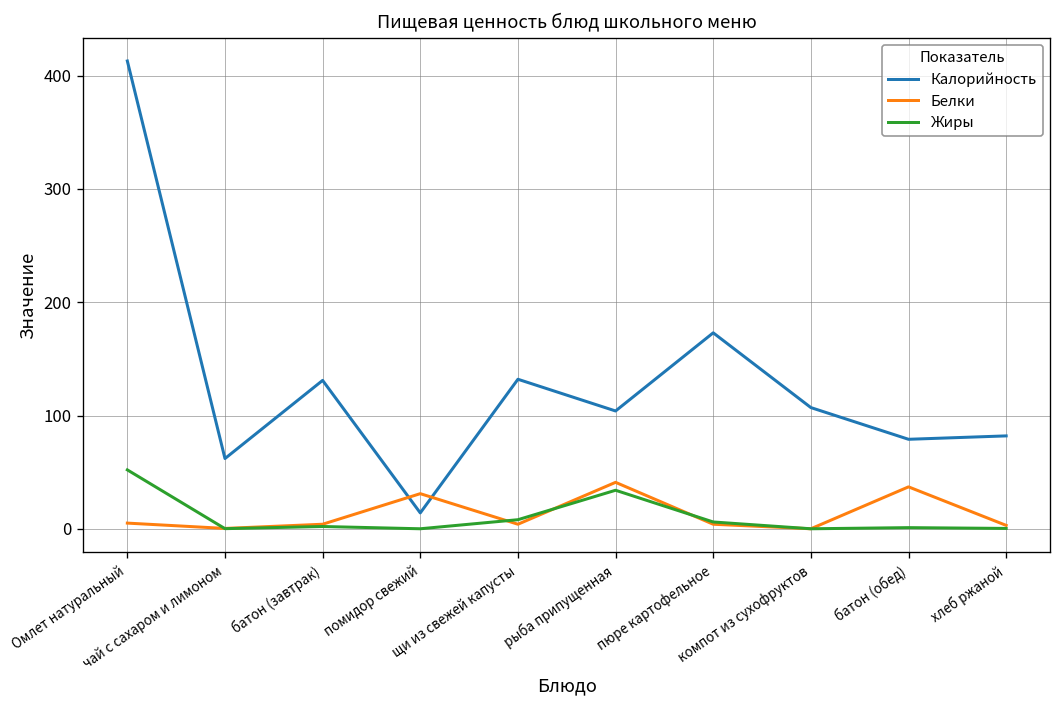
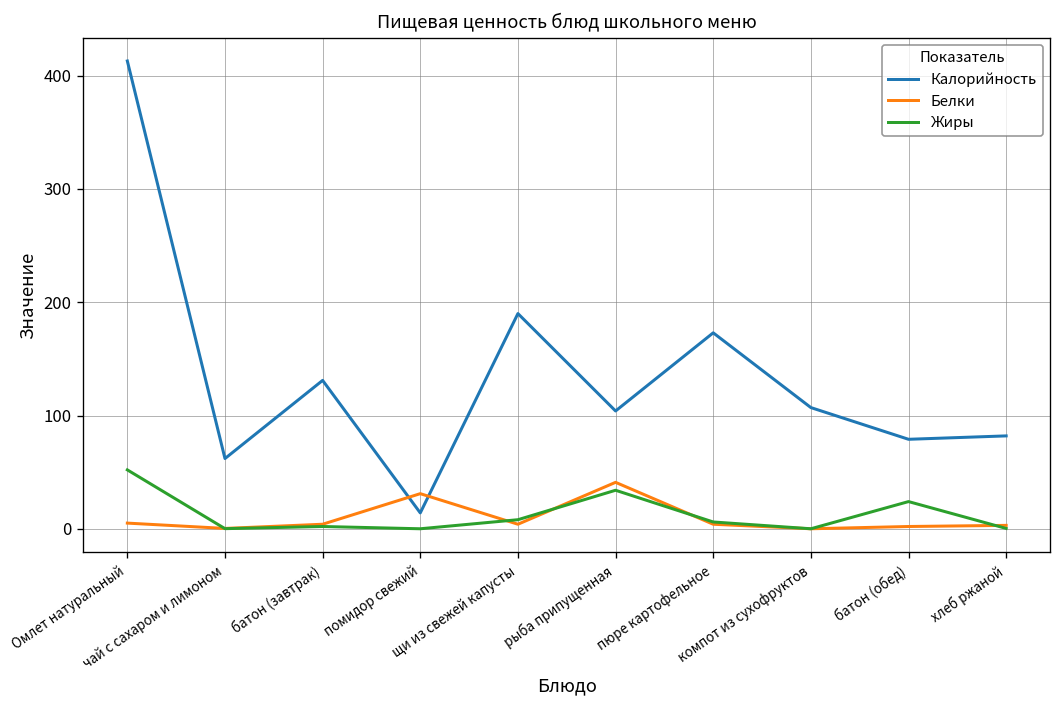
Калорийность, щи из свежей капусты: 130 -> 190
Белки, батон (обед): 40 -> 0
Жиры, батон (обед): 0 -> 20
